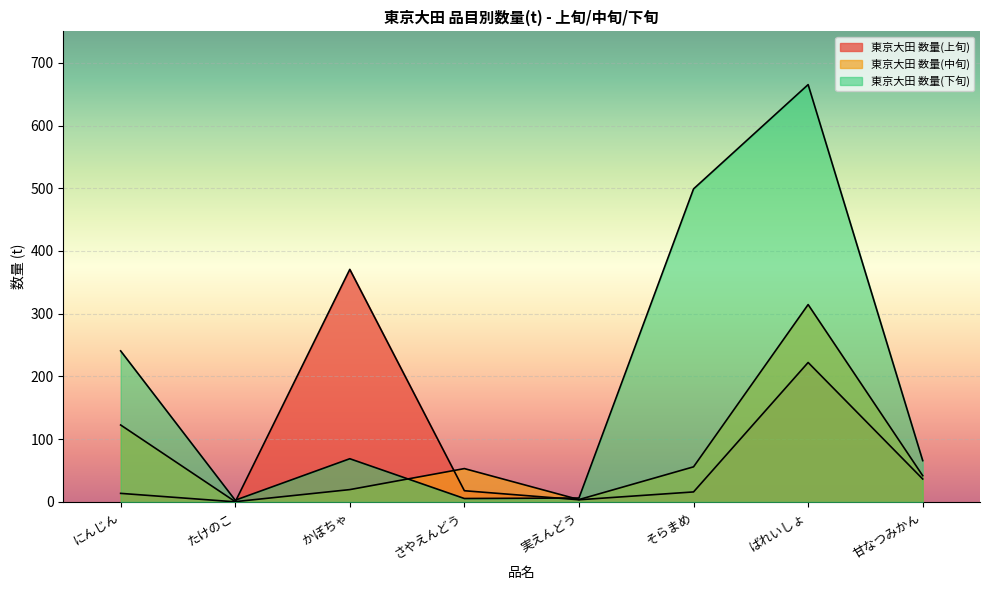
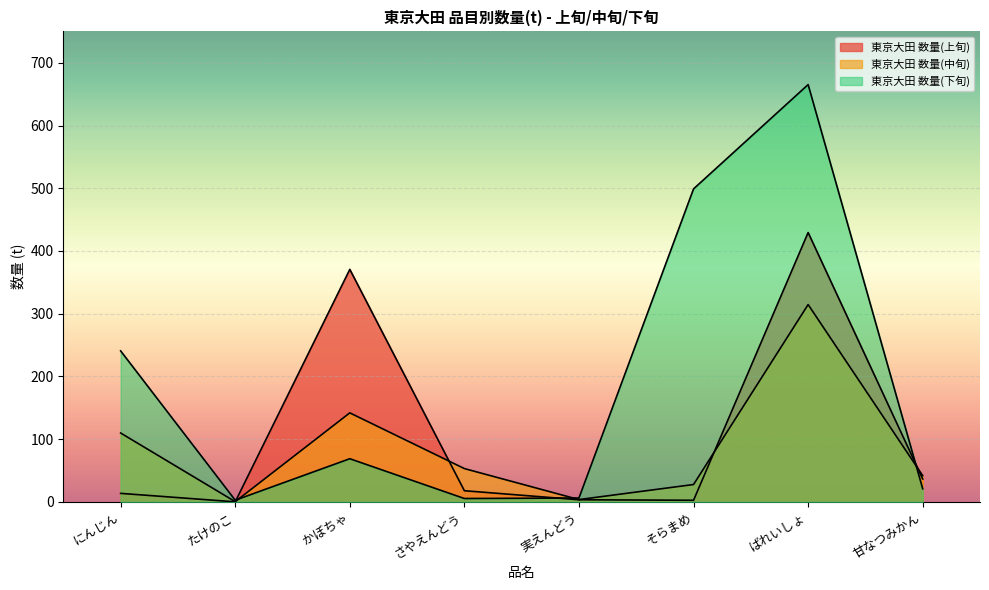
東京大田 数量(中旬), にんじん: 120 -> 110
東京大田 数量(中旬), かぼちゃ: 20 -> 140
東京大田 数量(上旬), そらまめ: 20 -> 0
東京大田 数量(中旬), そらまめ: 60 -> 30
東京大田 数量(上旬), ばれいしょ: 220 -> 430
東京大田 数量(下旬), 甘なつみかん: 70 -> 20
